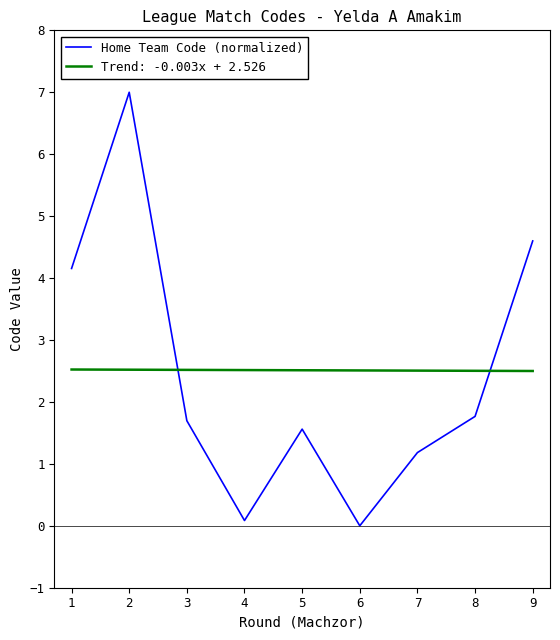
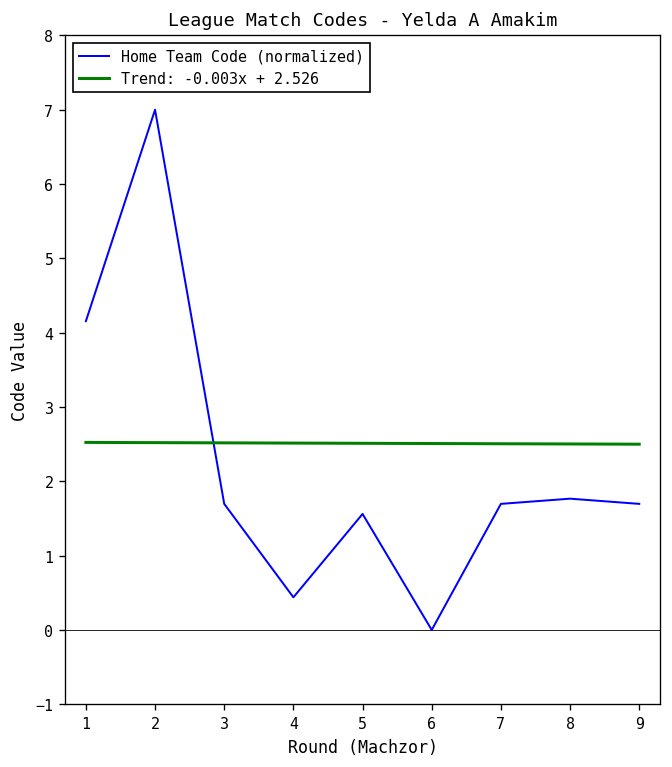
Home Team Code (normalized), 4: 0.1 -> 0.4
Home Team Code (normalized), 7: 1.2 -> 1.7
Home Team Code (normalized), 9: 4.6 -> 1.7
